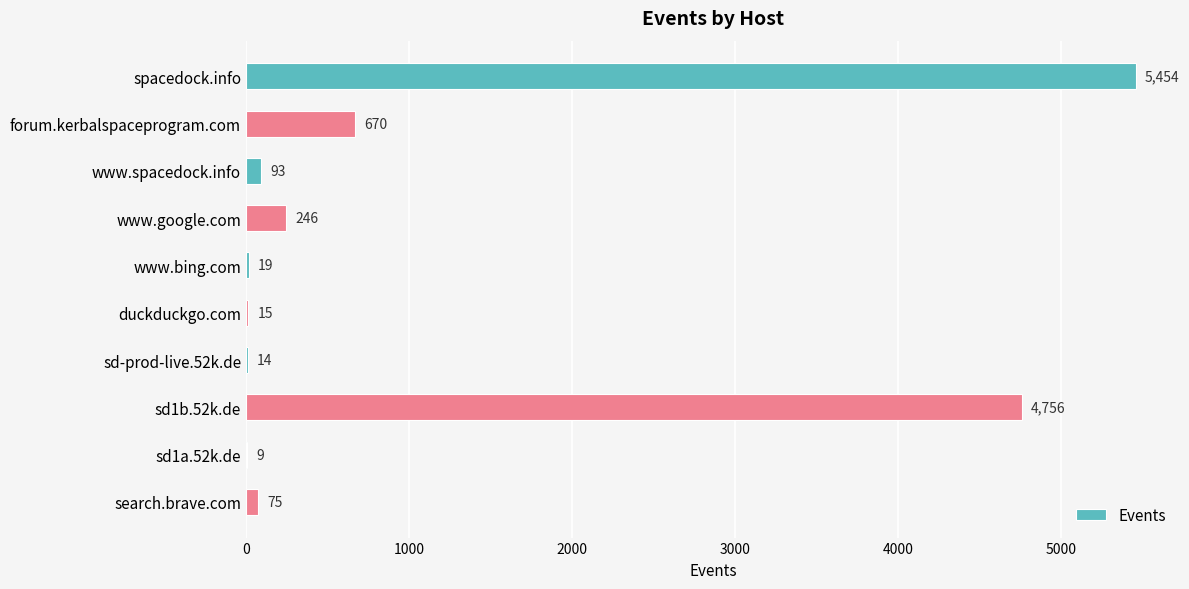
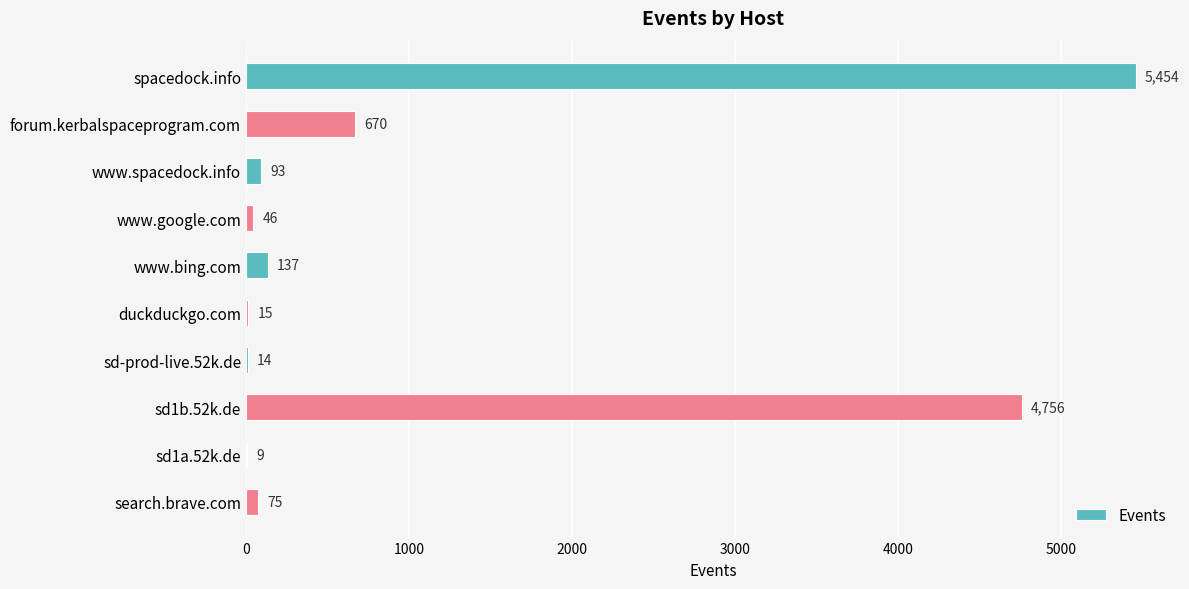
www.google.com: 246 -> 46
www.bing.com: 19 -> 137
